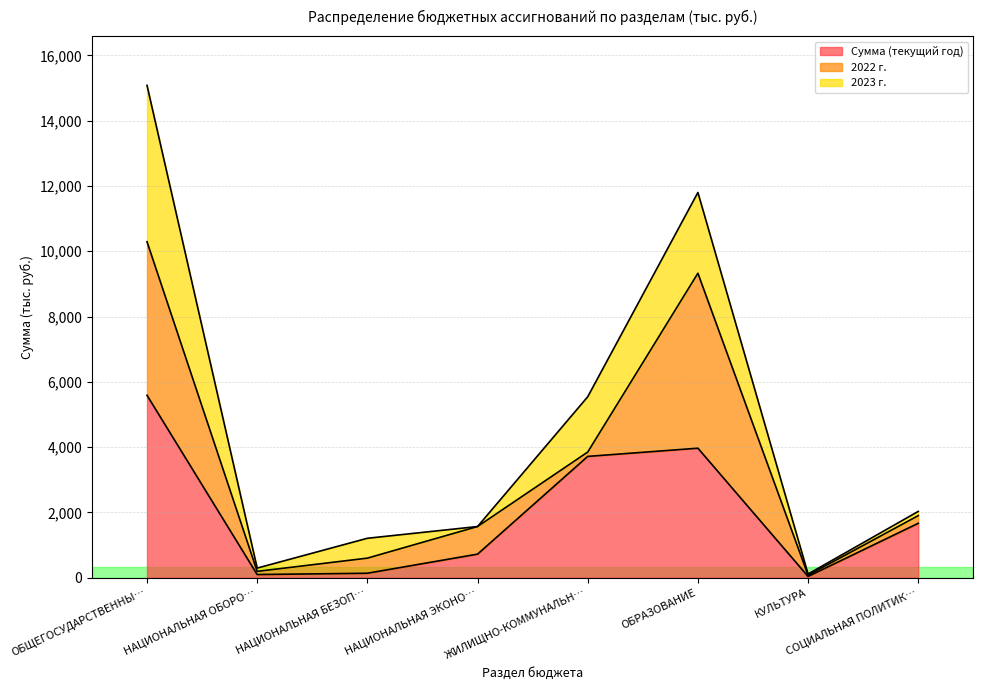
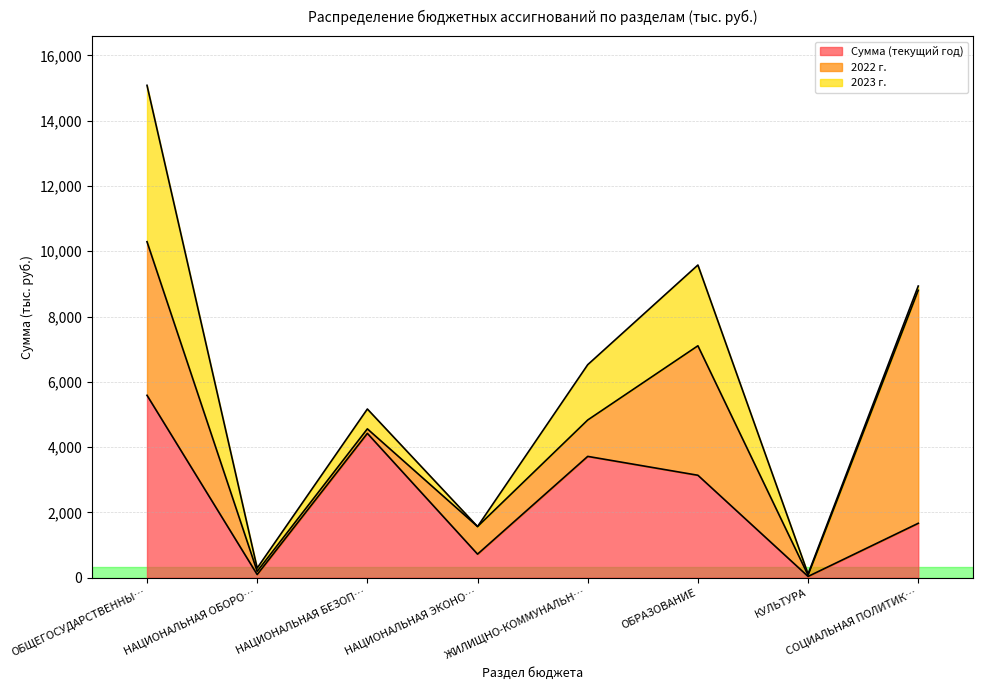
Сумма (текущий год), НАЦИОНАЛЬНАЯ БЕЗОП…: 100 -> 4,400
2022 г., НАЦИОНАЛЬНАЯ БЕЗОП…: 500 -> 100
2022 г., ЖИЛИЩНО-КОММУНАЛЬН…: 100 -> 1,100
Сумма (текущий год), ОБРАЗОВАНИЕ: 4,000 -> 3,100
2022 г., ОБРАЗОВАНИЕ: 5,400 -> 4,000
2022 г., СОЦИАЛЬНАЯ ПОЛИТИК…: 200 -> 7,100
